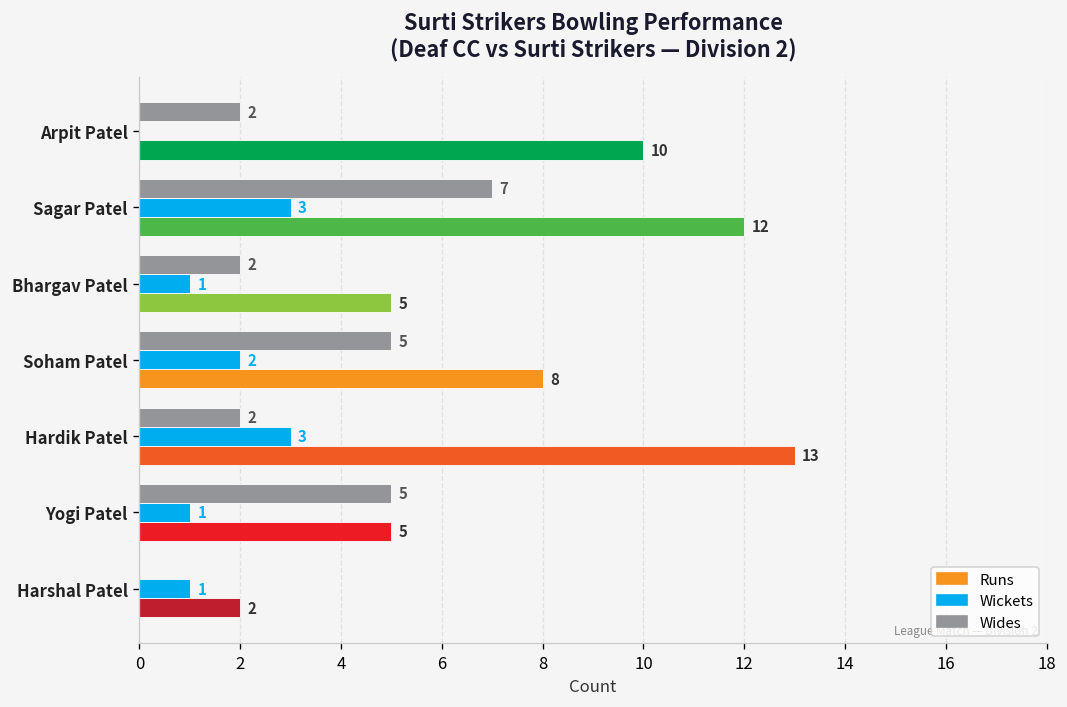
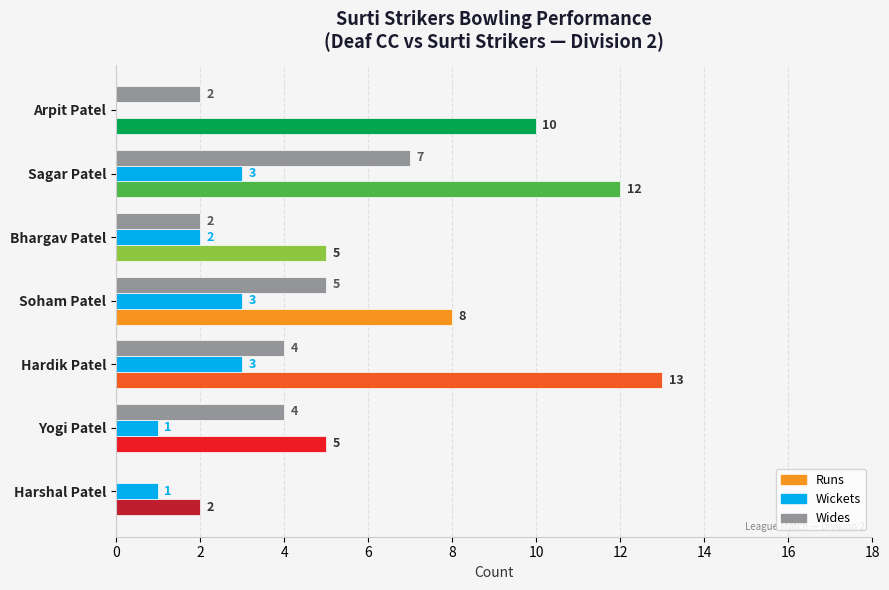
Wickets, Bhargav Patel: 1 -> 2
Wickets, Soham Patel: 2 -> 3
Wides, Hardik Patel: 2 -> 4
Wides, Yogi Patel: 5 -> 4
